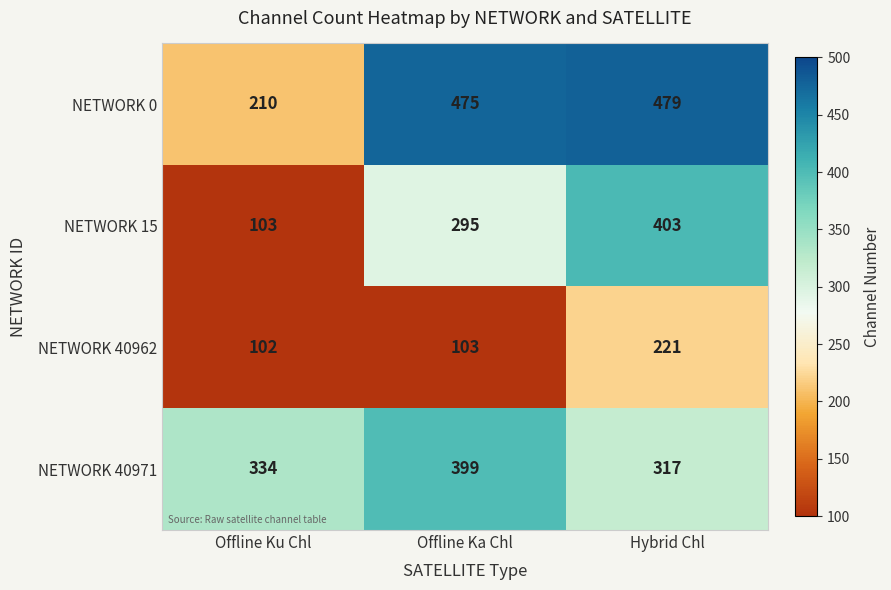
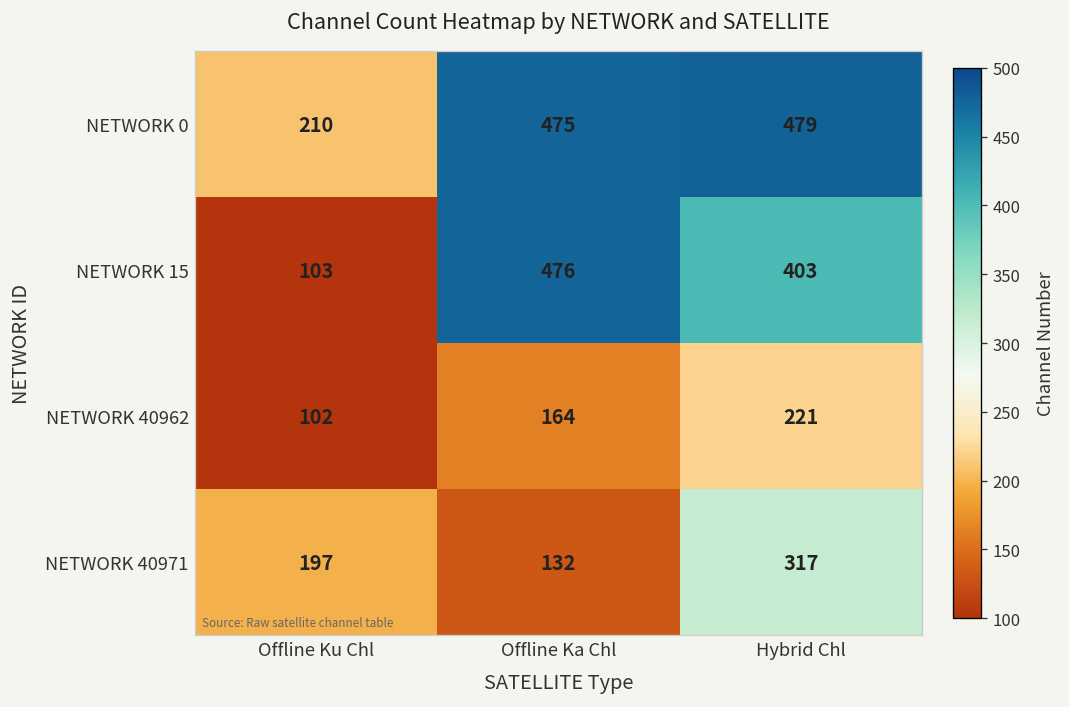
NETWORK 15, Offline Ka Chl: 295 -> 476
NETWORK 40962, Offline Ka Chl: 103 -> 164
NETWORK 40971, Offline Ku Chl: 334 -> 197
NETWORK 40971, Offline Ka Chl: 399 -> 132
